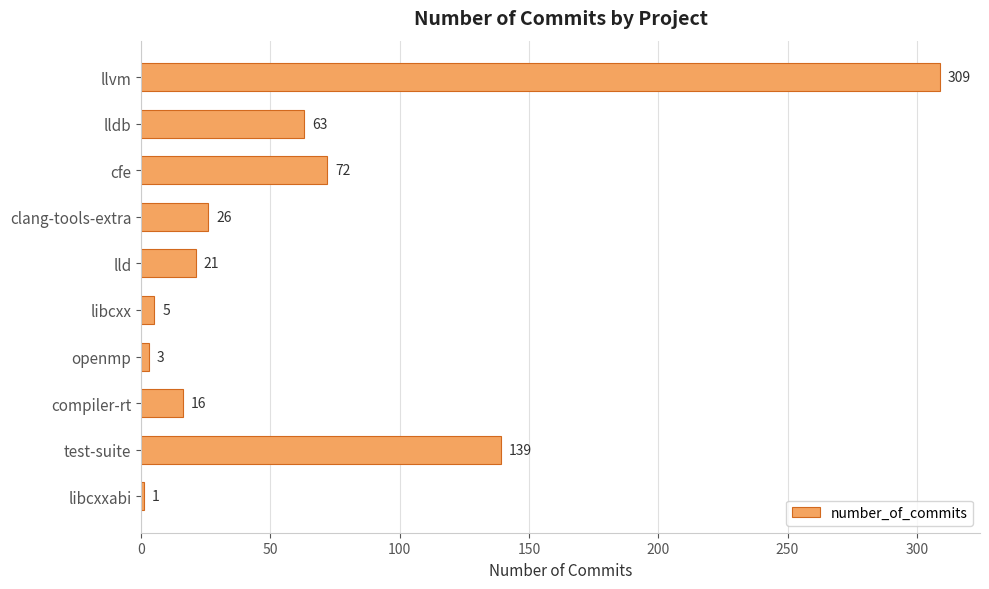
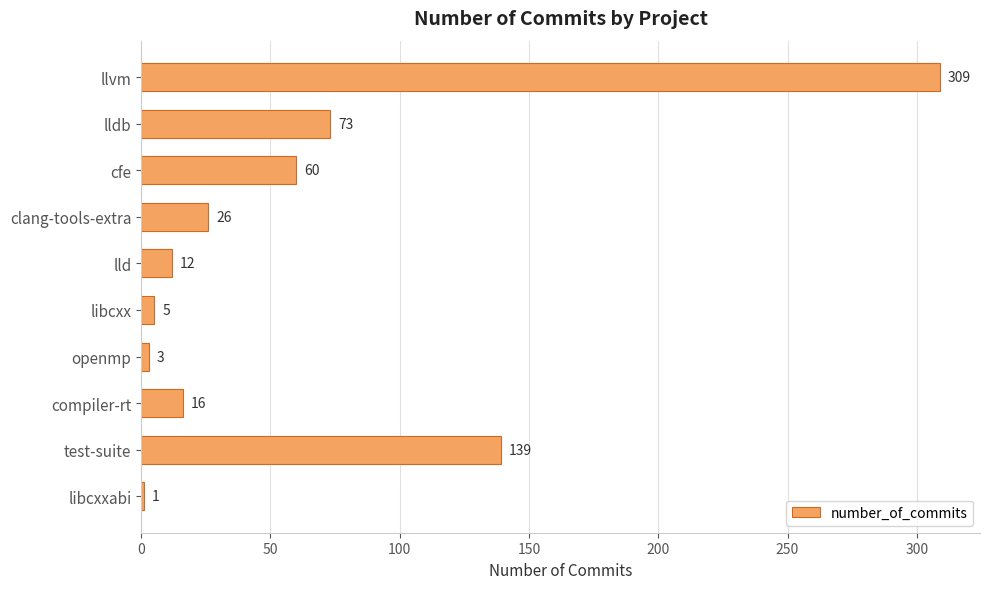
lldb: 63 -> 73
cfe: 72 -> 60
lld: 21 -> 12
